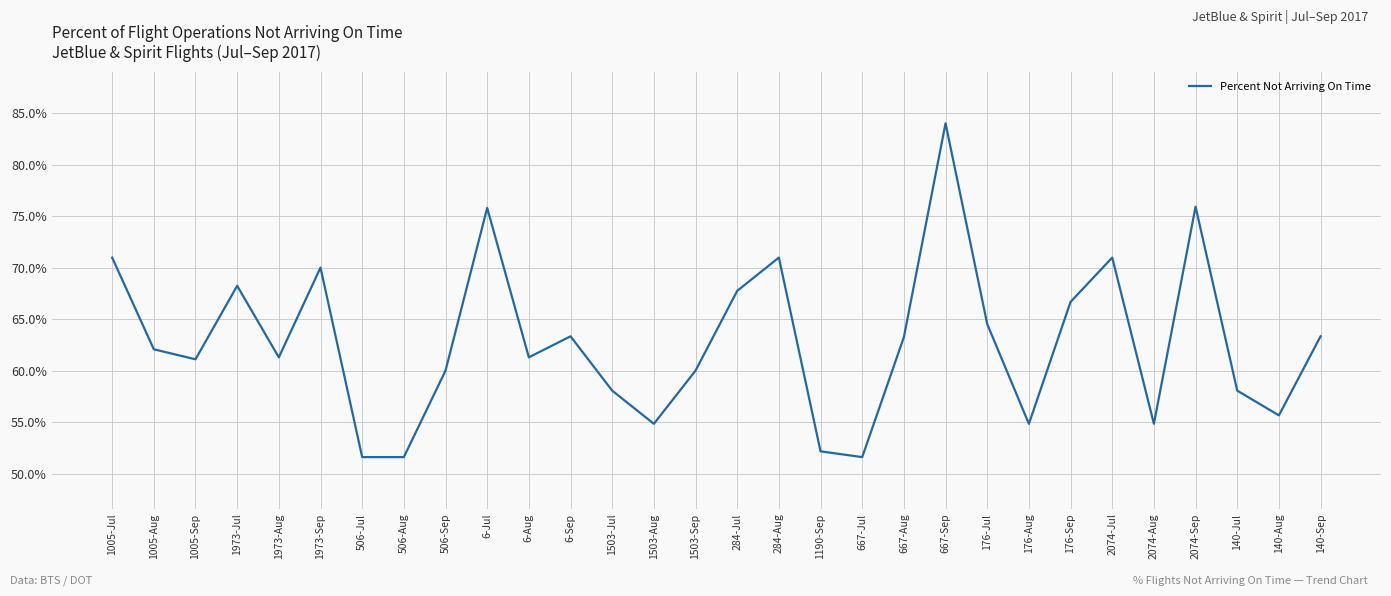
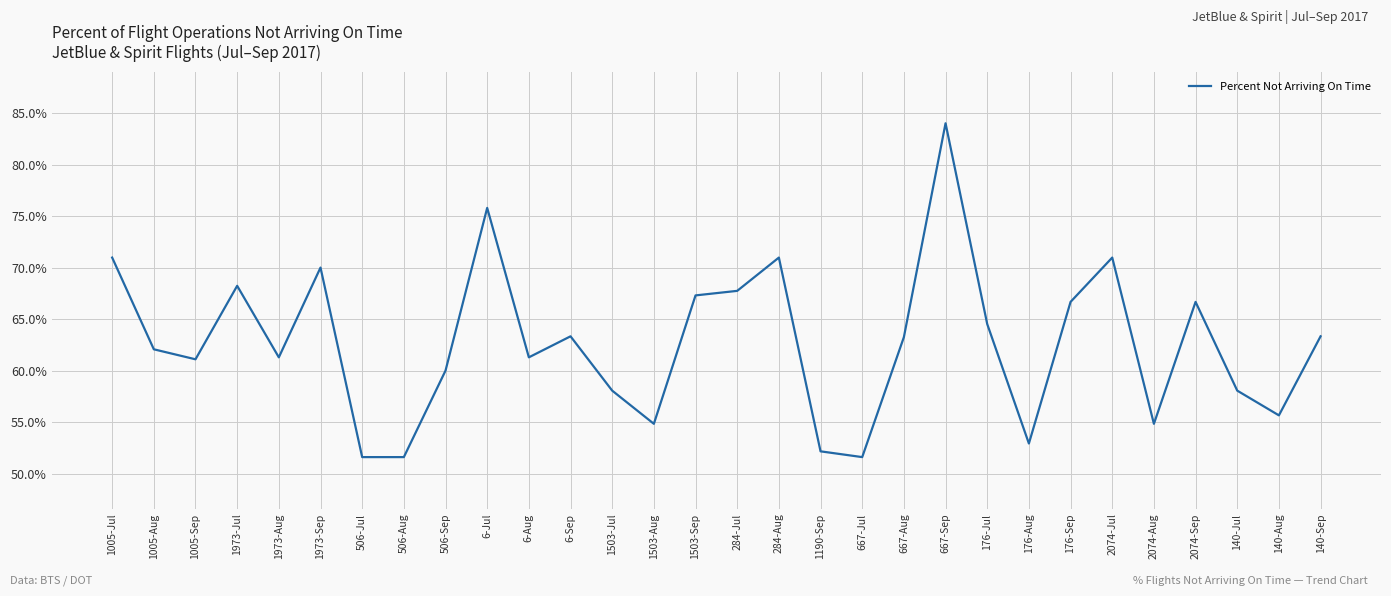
1503-Sep: 60.0% -> 67.3%
176-Aug: 54.8% -> 52.9%
2074-Sep: 75.9% -> 66.7%
